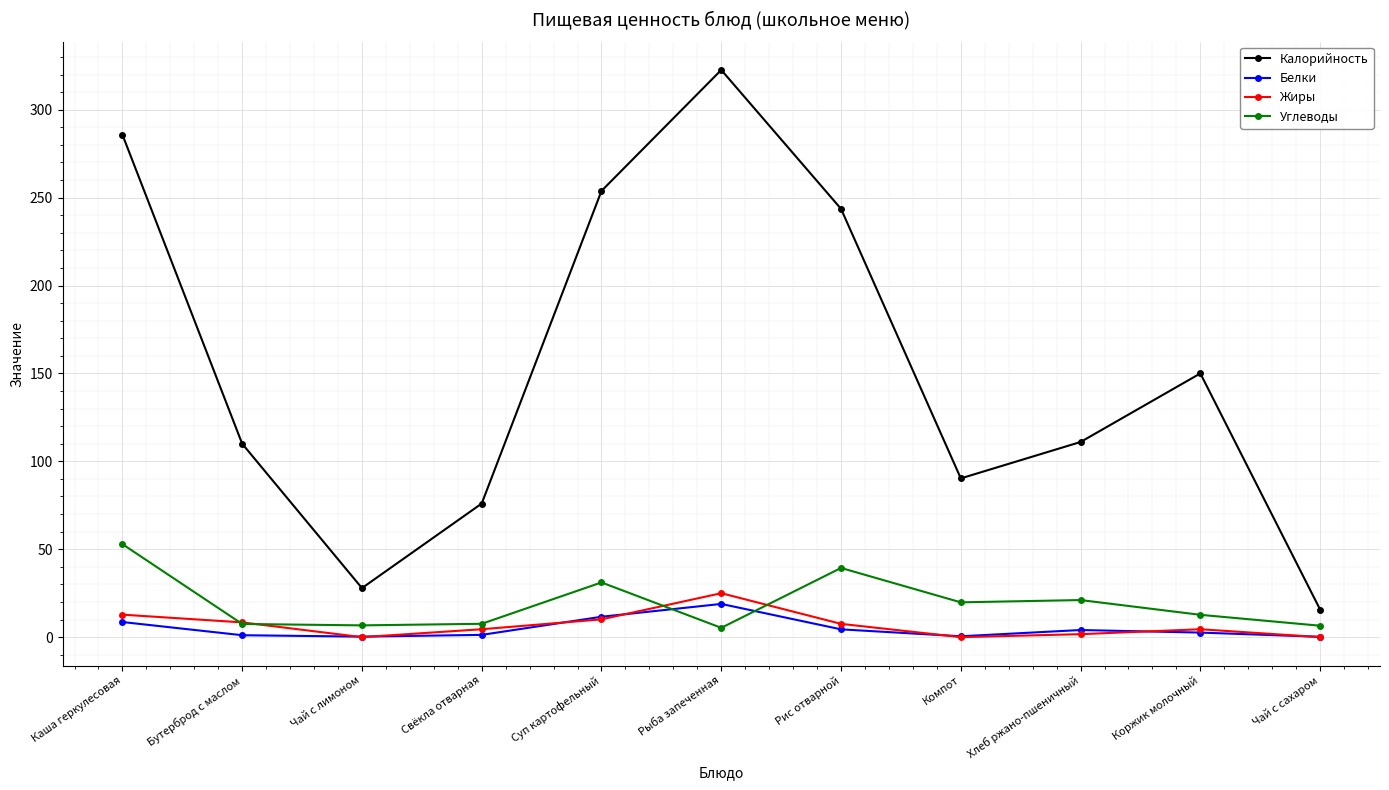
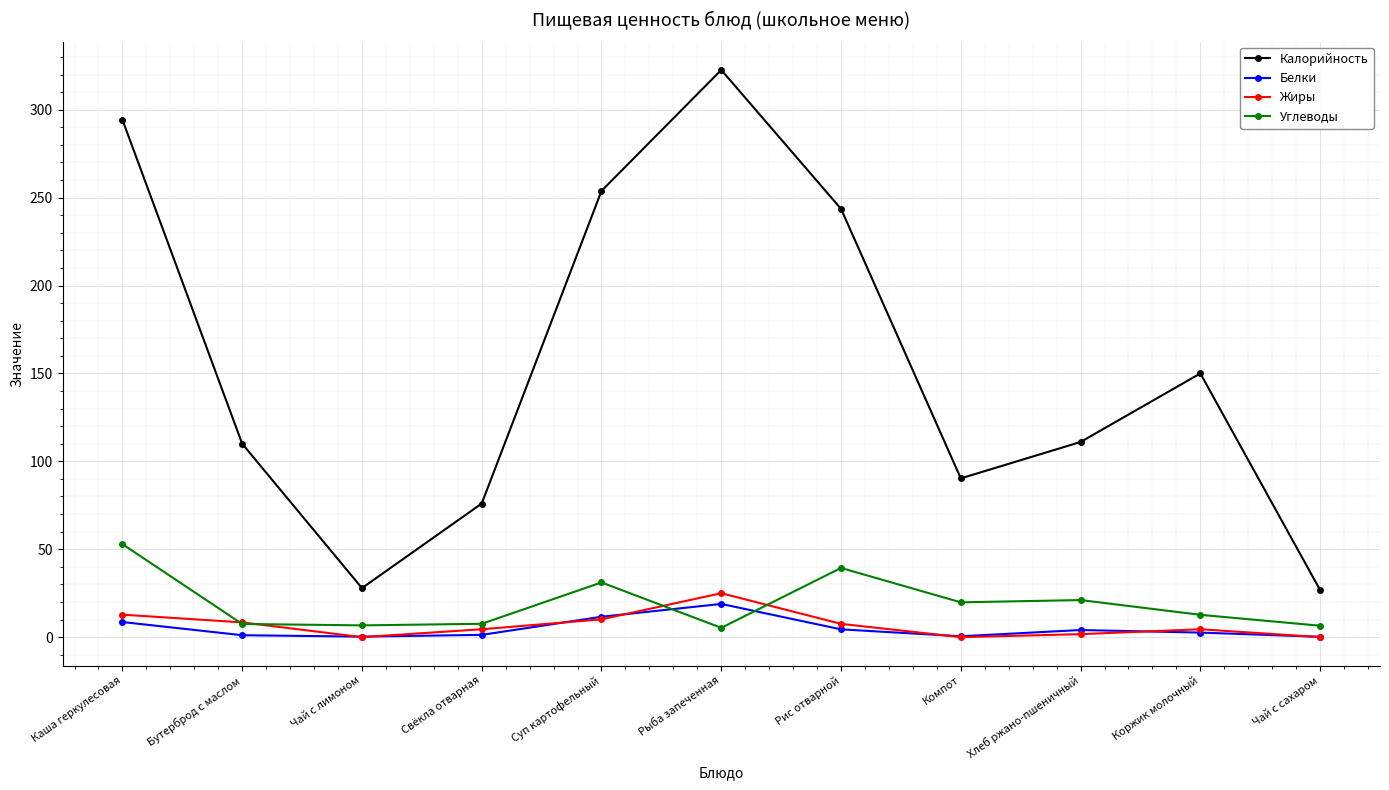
Калорийность, Каша геркулесовая: 286 -> 294
Калорийность, Чай с сахаром: 16 -> 27
